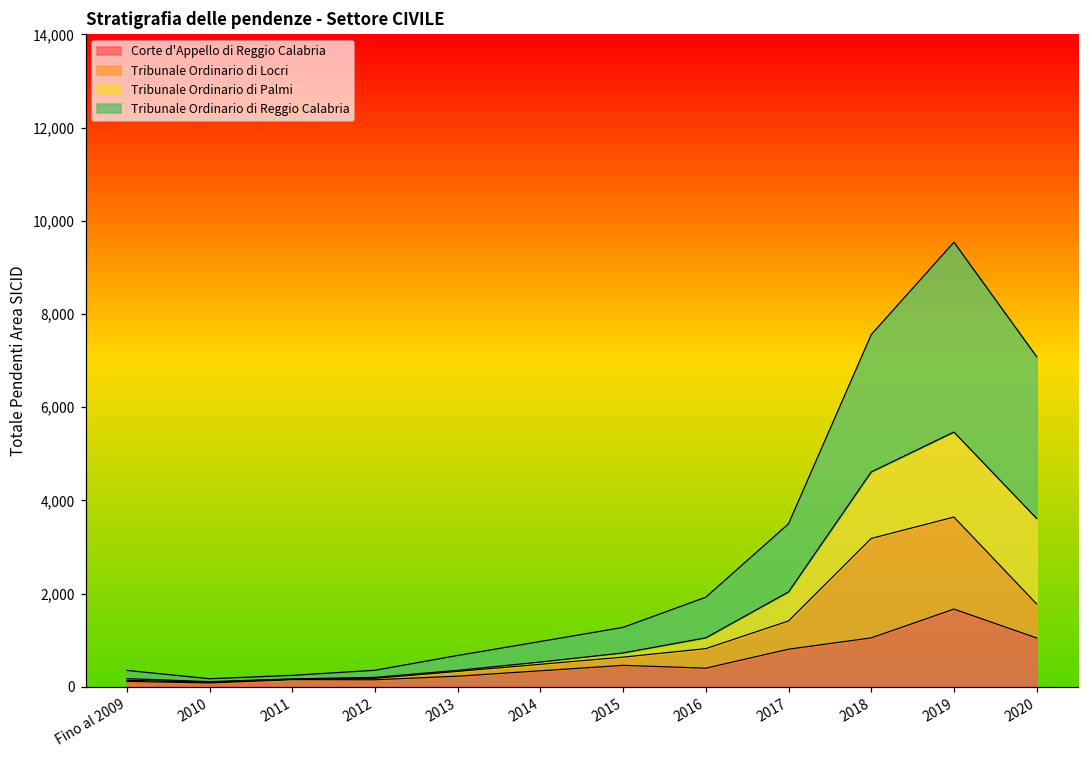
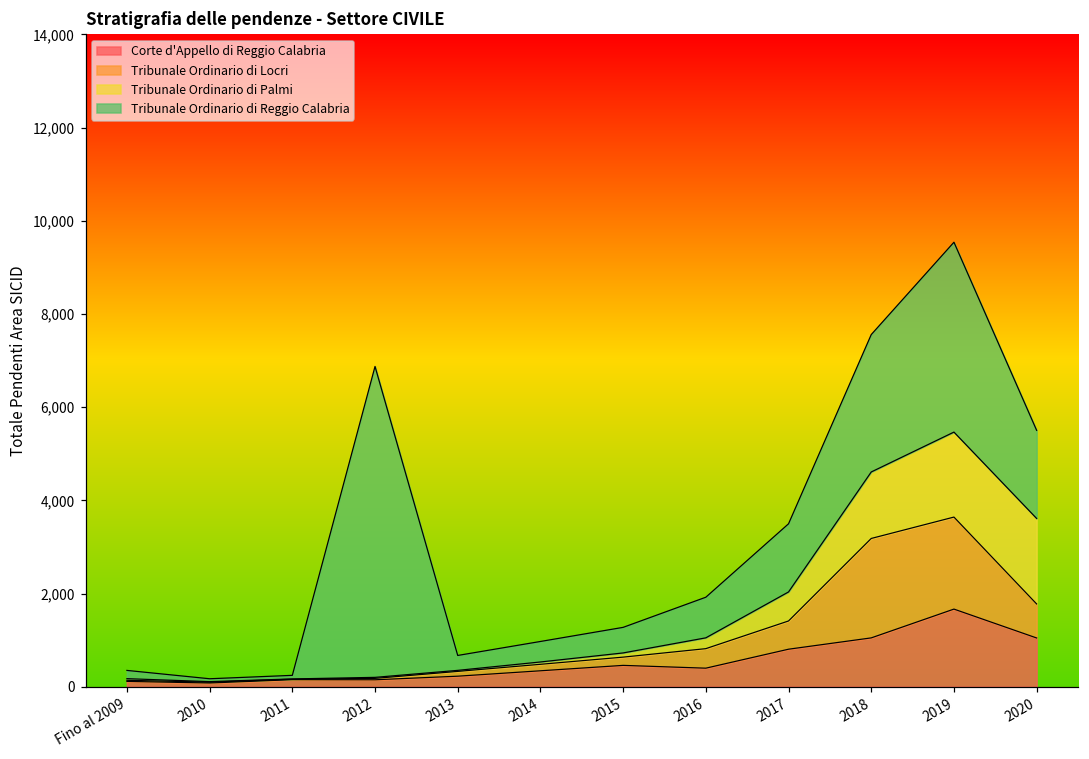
Tribunale Ordinario di Reggio Calabria, 2012: 200 -> 6,700
Tribunale Ordinario di Reggio Calabria, 2020: 3,500 -> 1,900
